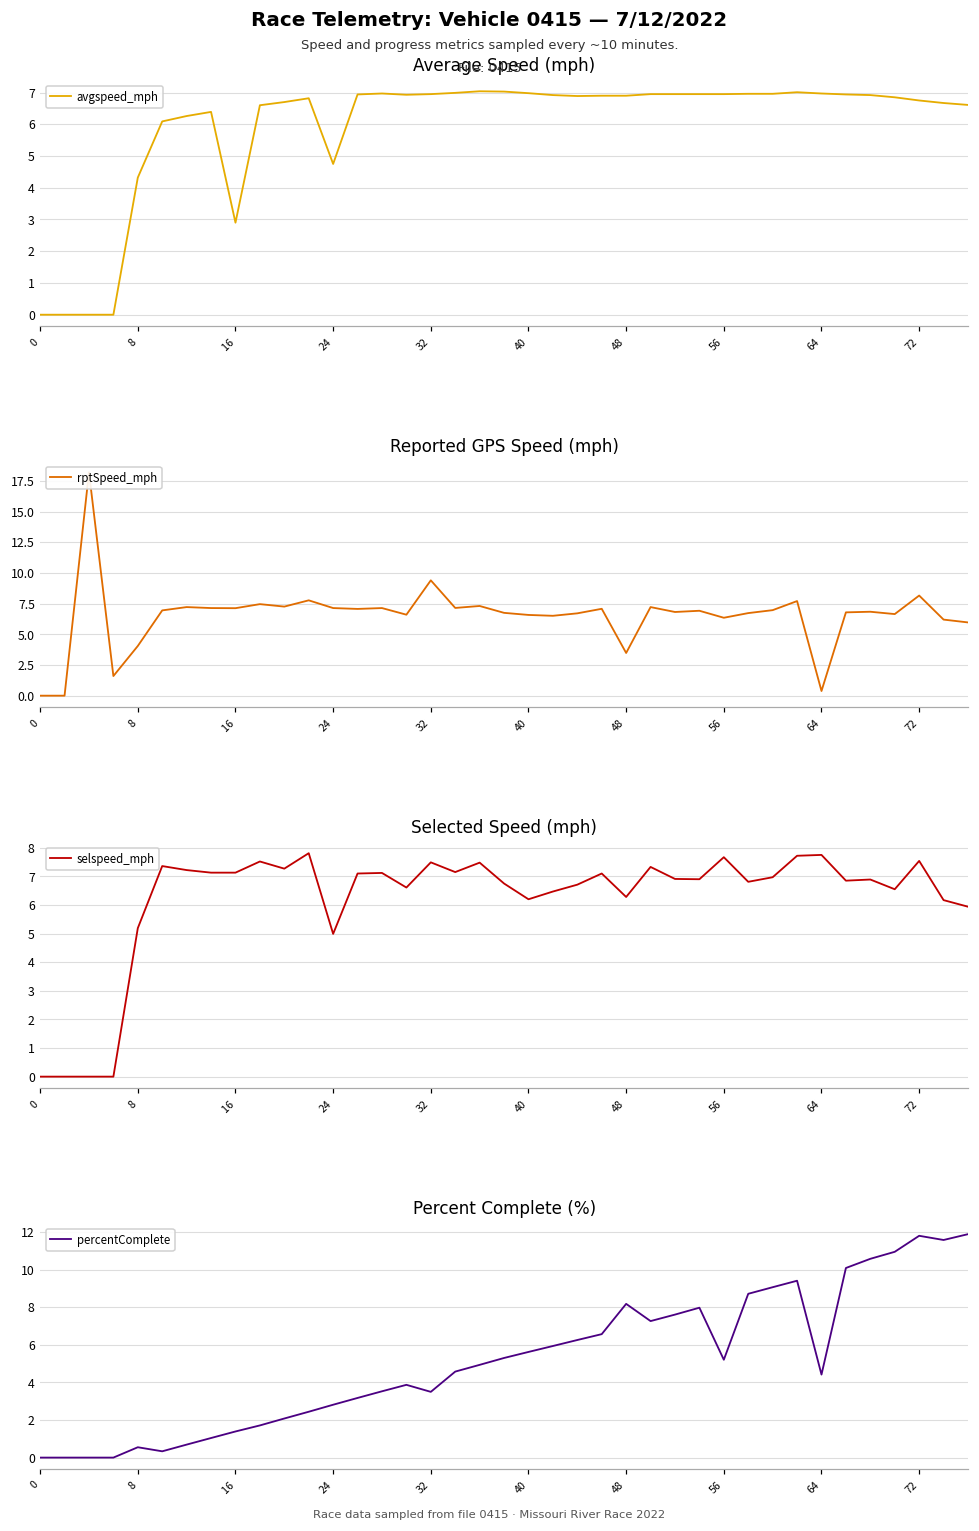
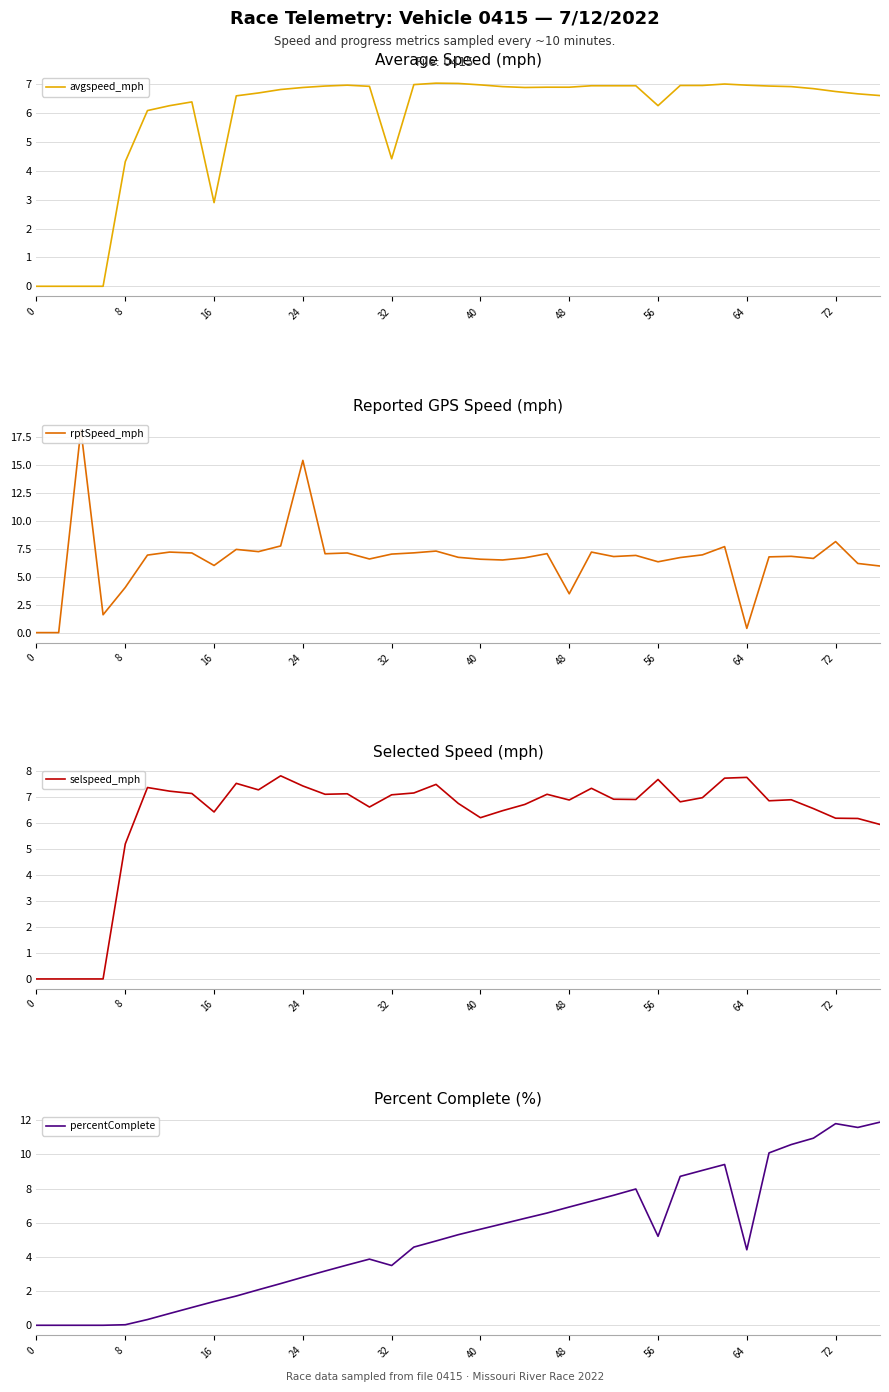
Average Speed (mph), 24: 4.8 -> 6.9
Average Speed (mph), 32: 7.0 -> 4.4
Average Speed (mph), 56: 7.0 -> 6.3
Reported GPS Speed (mph), 16: 7.1 -> 6.0
Reported GPS Speed (mph), 24: 7.1 -> 15.4
Reported GPS Speed (mph), 32: 9.4 -> 7.0
Selected Speed (mph), 16: 7.1 -> 6.4
Selected Speed (mph), 24: 5.0 -> 7.4
Selected Speed (mph), 32: 7.5 -> 7.1
Selected Speed (mph), 48: 6.3 -> 6.9
Selected Speed (mph), 72: 7.5 -> 6.2
Percent Complete (%), 8: 0.6 -> 0.0
Percent Complete (%), 48: 8.2 -> 6.9
